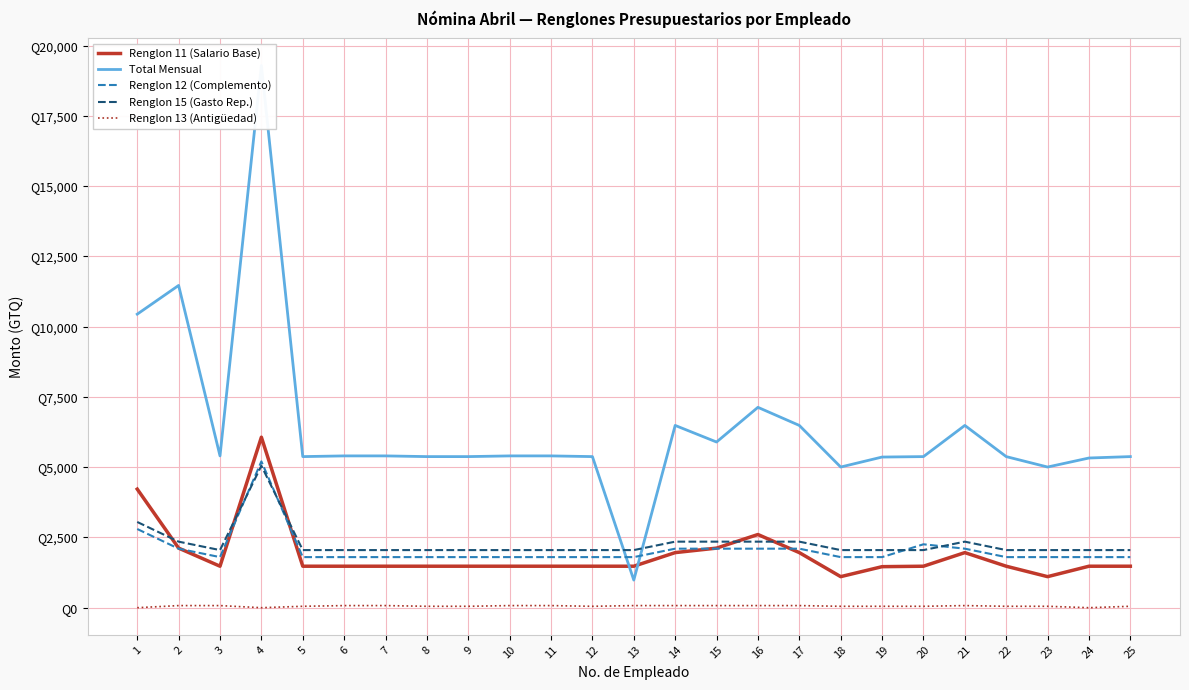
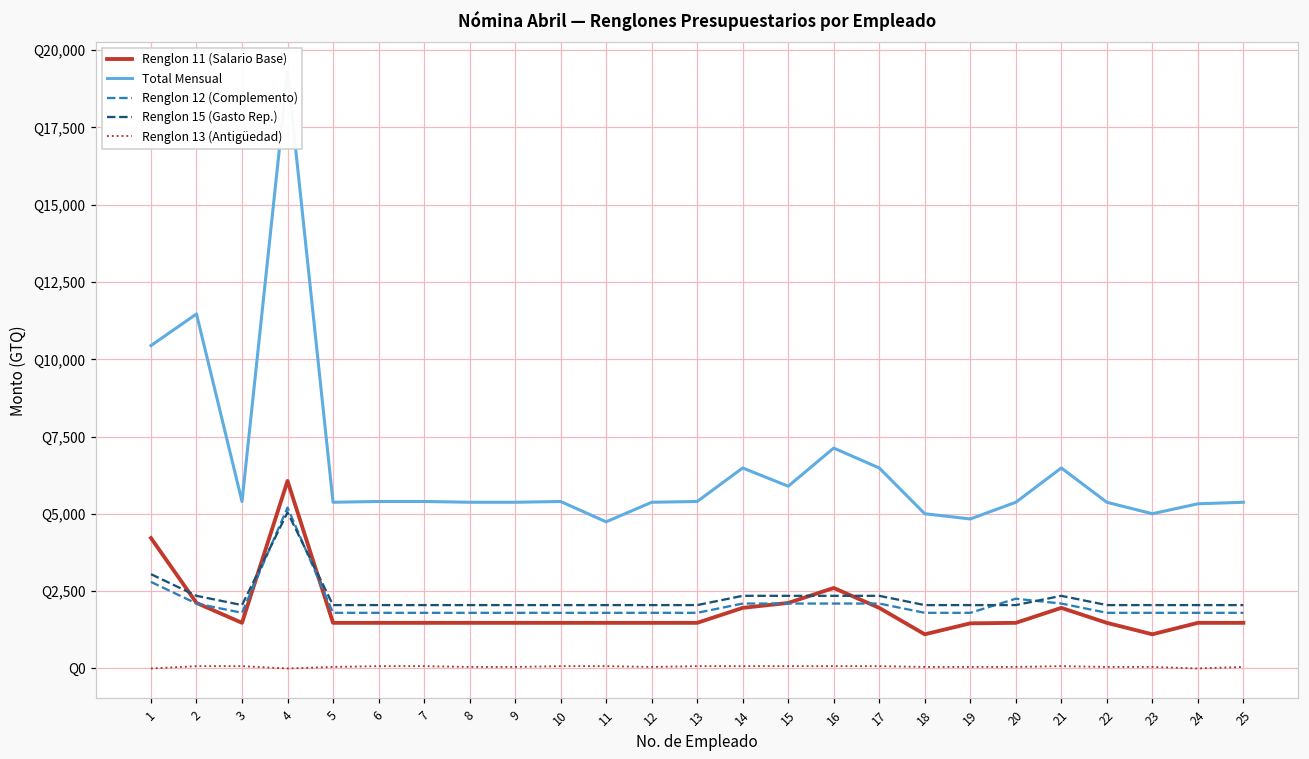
Total Mensual, 11: Q5,400 -> Q4,700
Total Mensual, 13: Q1,000 -> Q5,400
Total Mensual, 19: Q5,400 -> Q4,800
